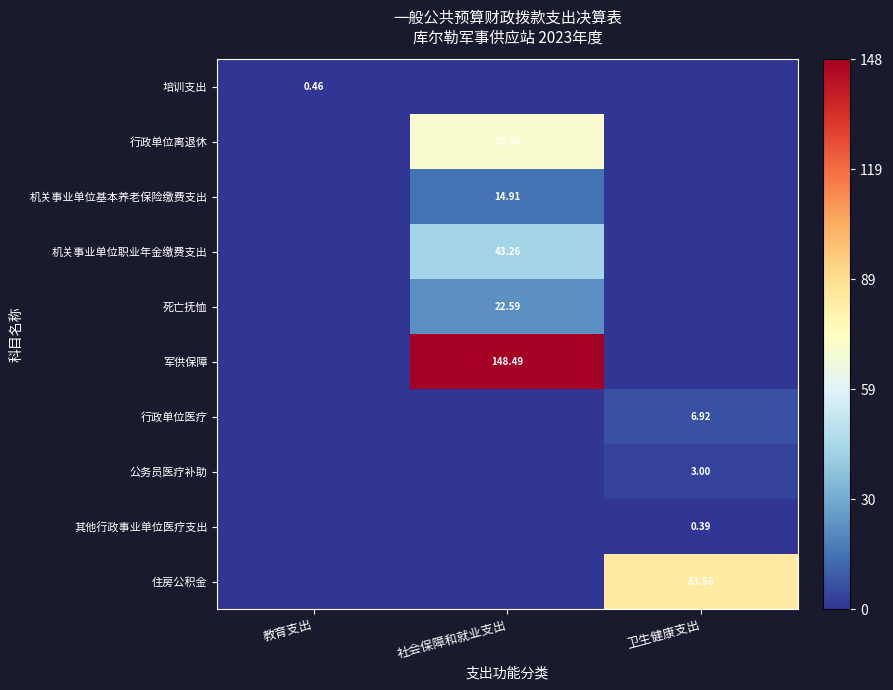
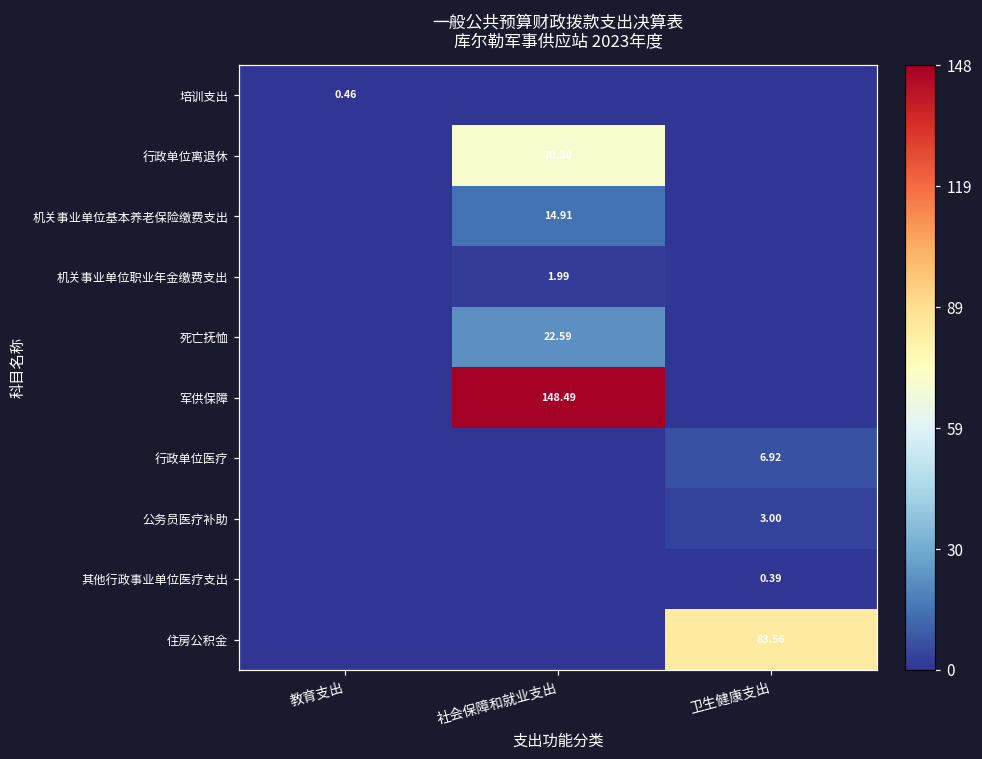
机关事业单位职业年金缴费支出, 社会保障和就业支出: 43.26 -> 1.99
